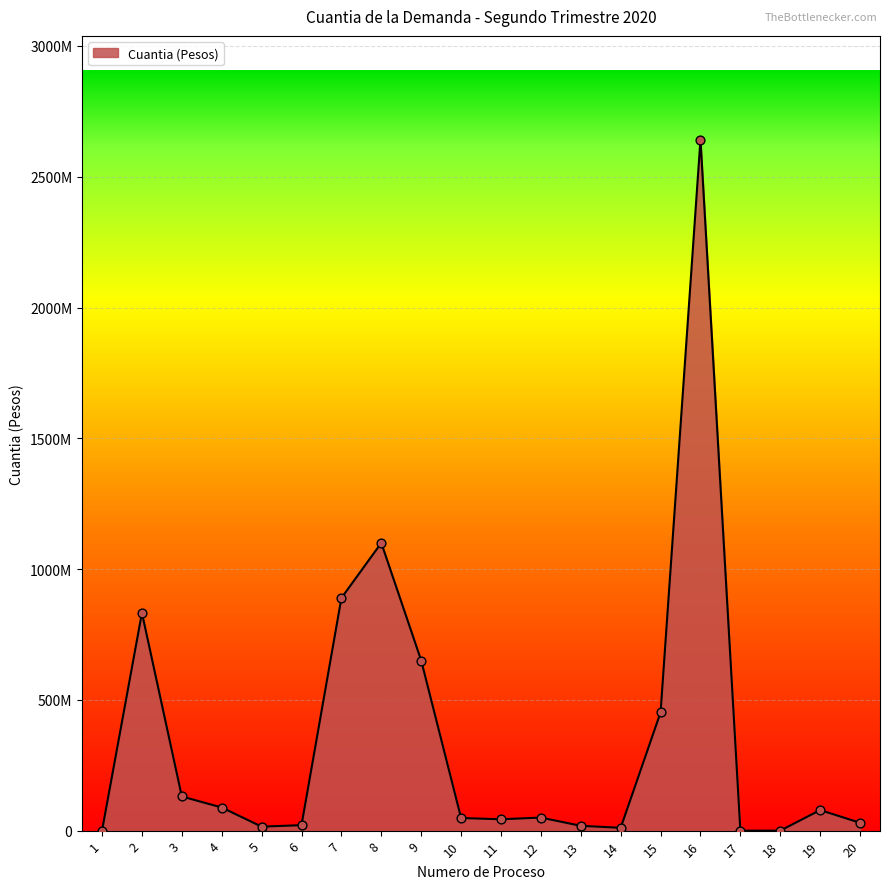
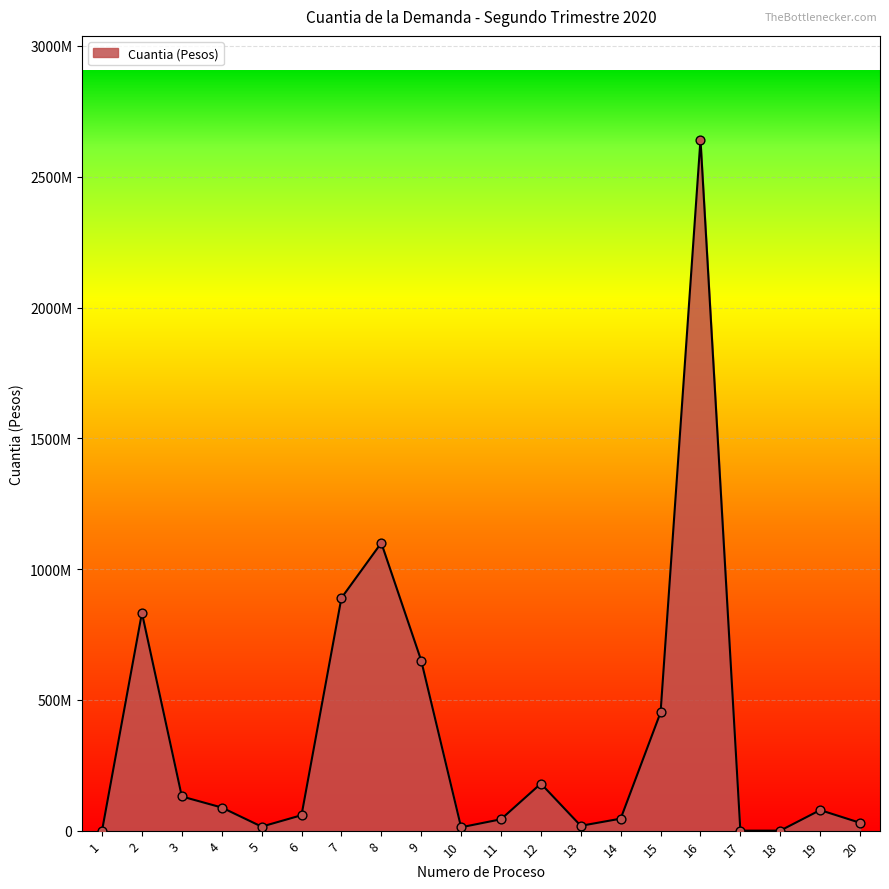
6: 20000000 -> 60000000
10: 50000000 -> 10000000
12: 50000000 -> 180000000
14: 10000000 -> 50000000
